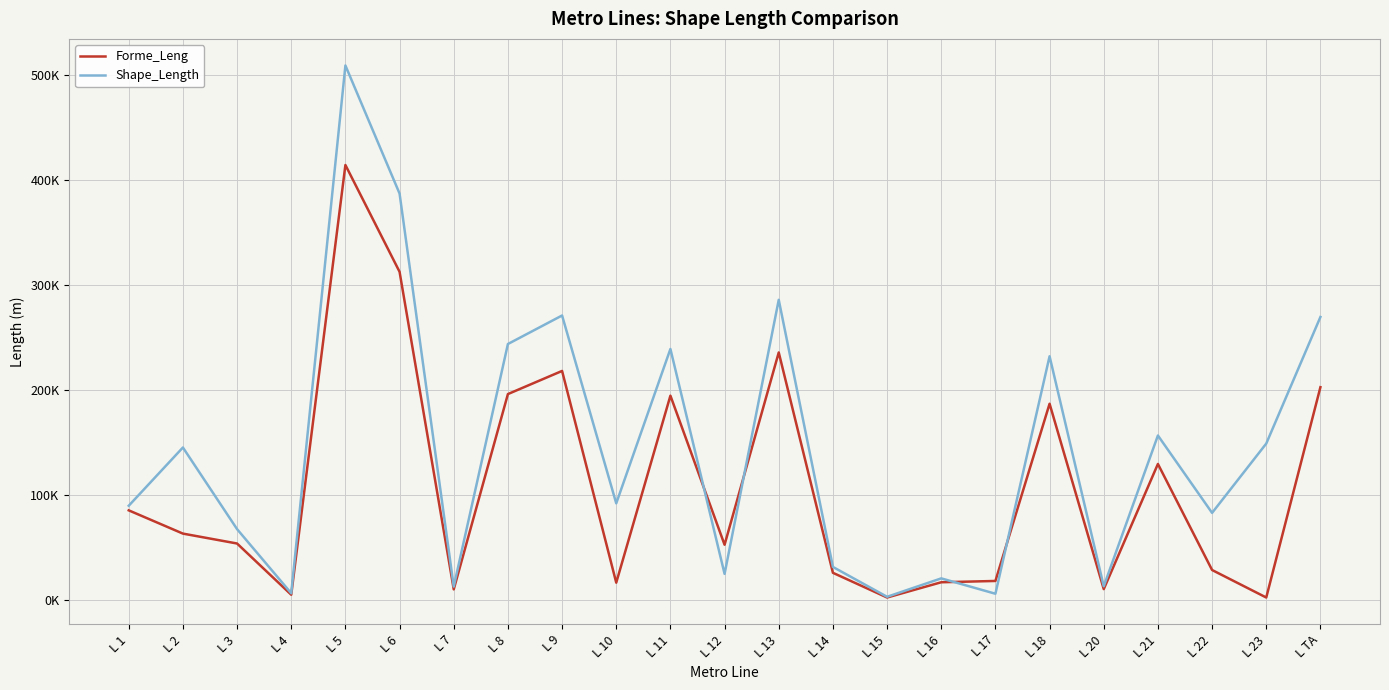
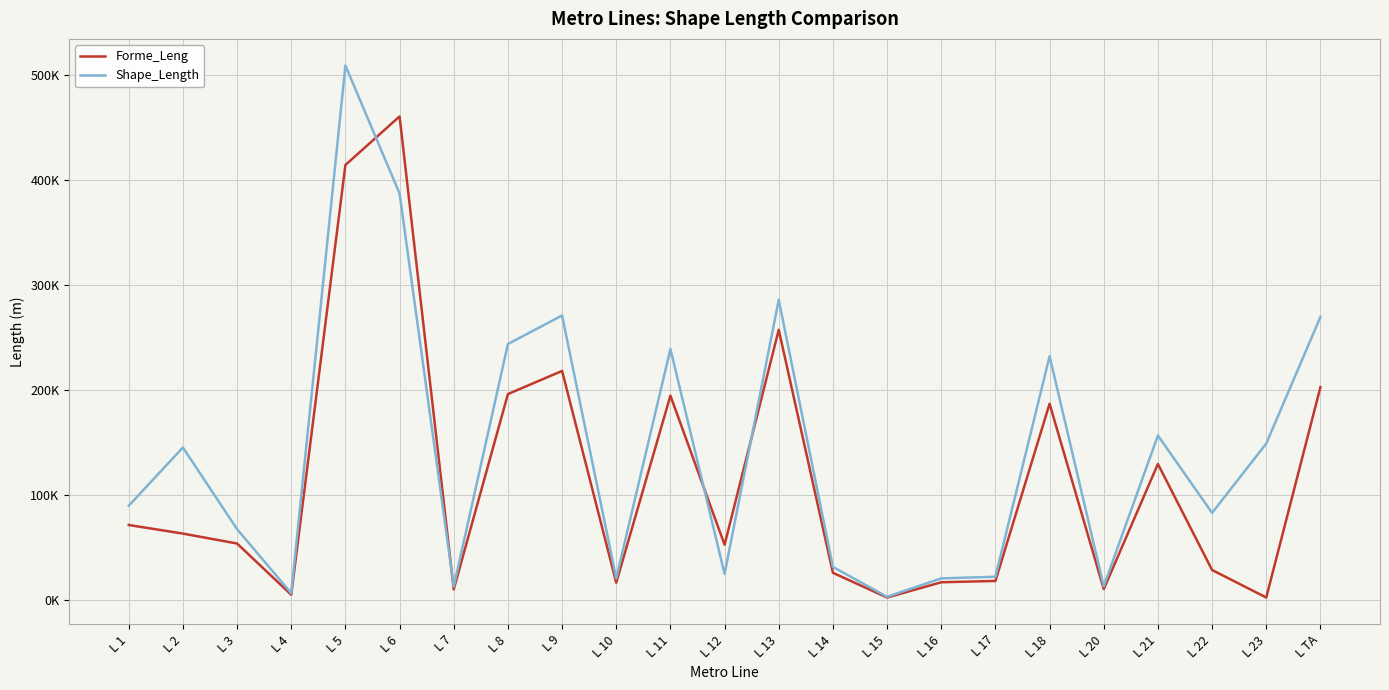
Forme_Leng, L 1: 86000 -> 72000
Forme_Leng, L 6: 313000 -> 461000
Shape_Length, L 10: 93000 -> 21000
Forme_Leng, L 13: 236000 -> 258000
Shape_Length, L 17: 6000 -> 23000
